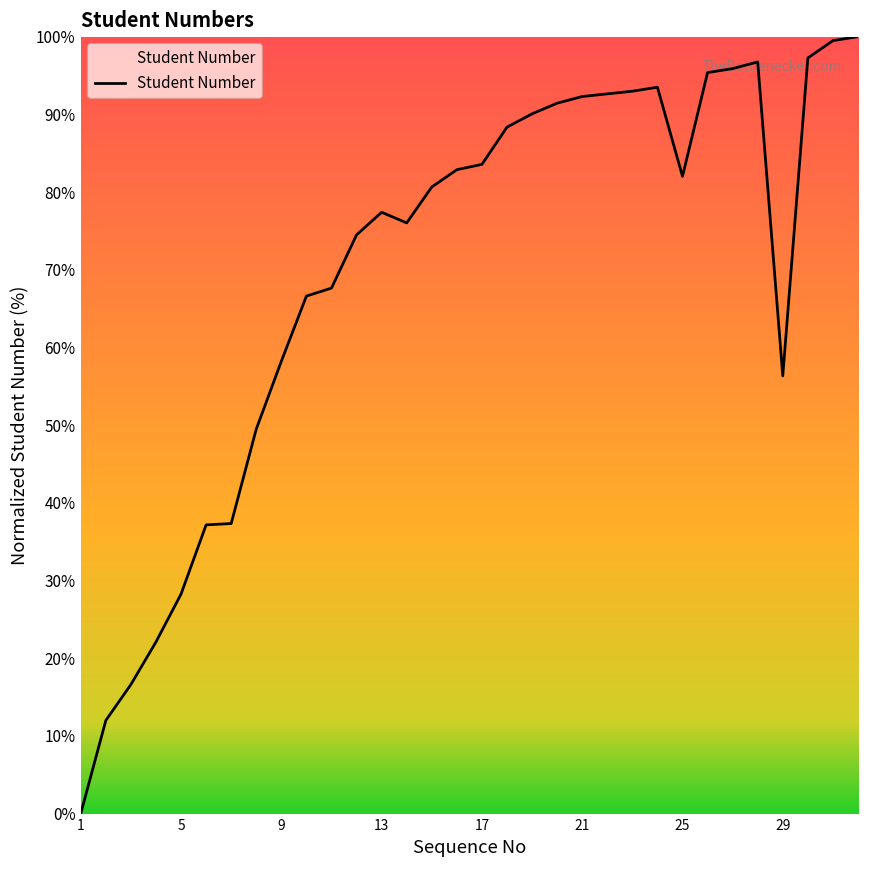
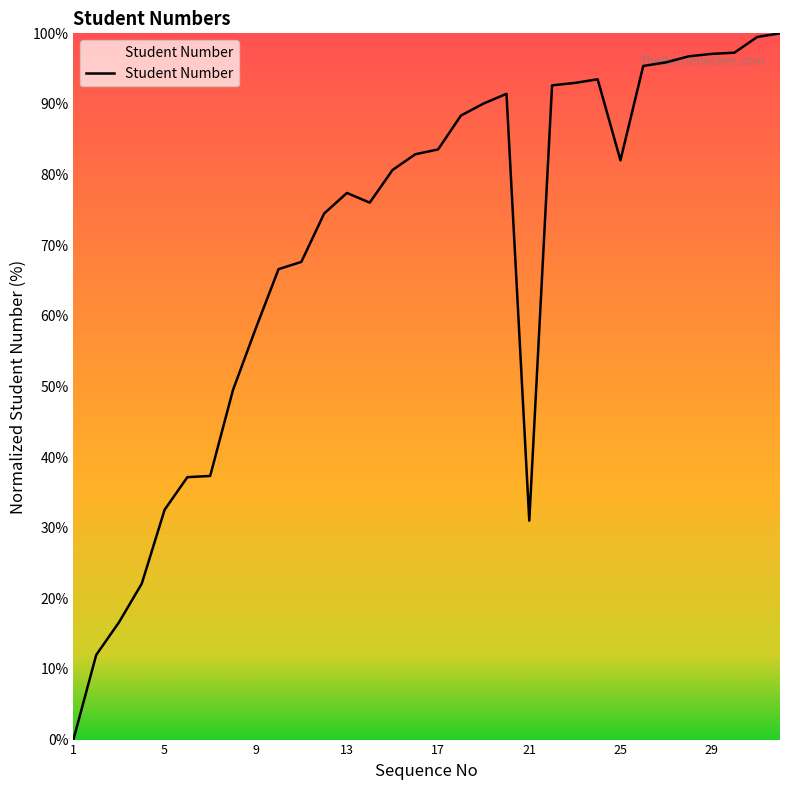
5: 28% -> 33%
21: 92% -> 31%
29: 56% -> 97%
